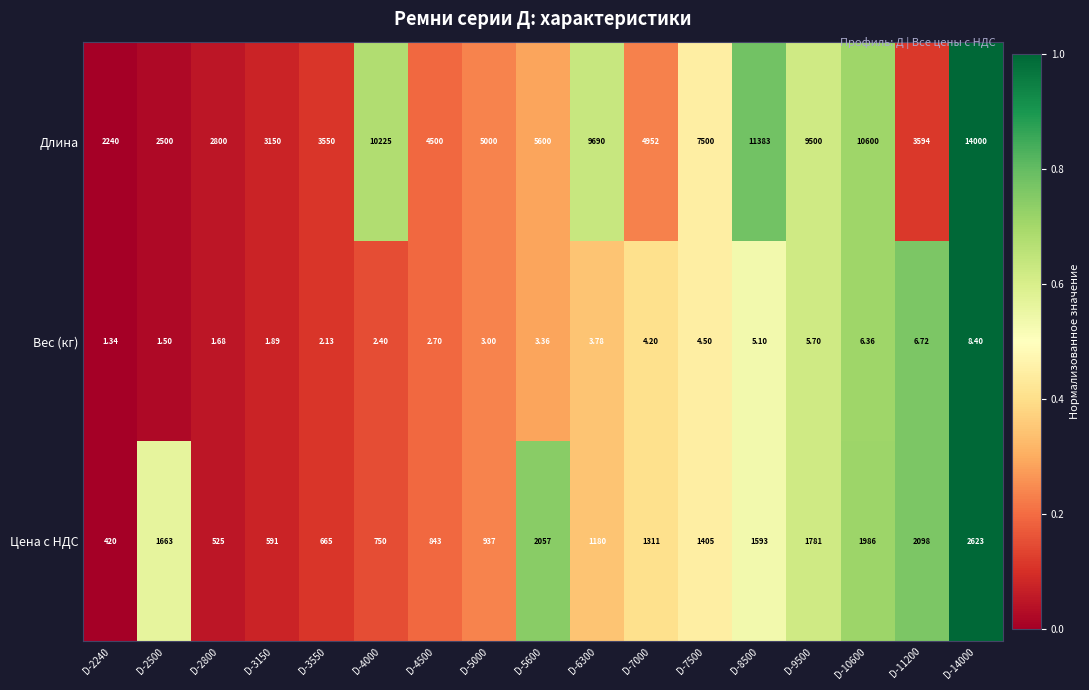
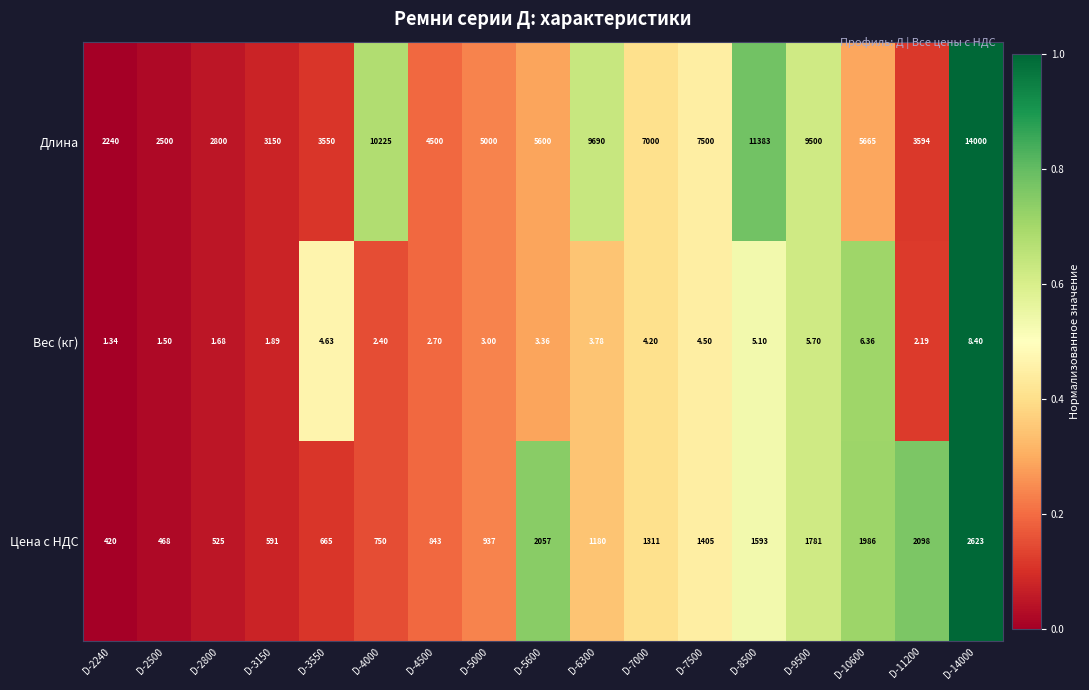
Длина, D-7000: 4952 -> 7000
Длина, D-10600: 10600 -> 5665
Вес (кг), D-3550: 2.13 -> 4.63
Вес (кг), D-11200: 6.72 -> 2.19
Цена с НДС, D-2500: 1663 -> 468
